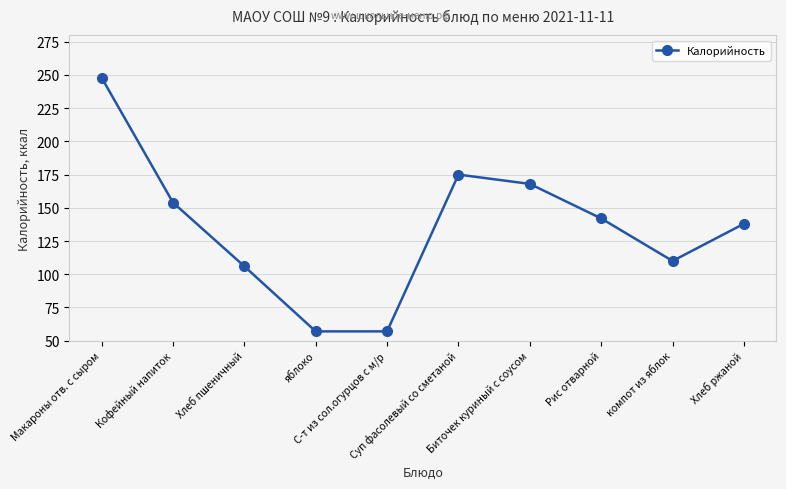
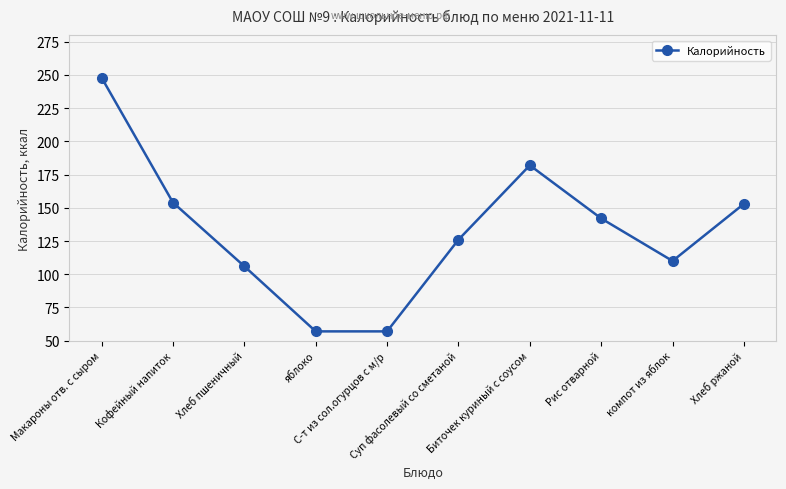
Суп фасолевый со сметаной: 175 -> 126
Биточек куриный с соусом: 168 -> 182
Хлеб ржаной: 138 -> 153
